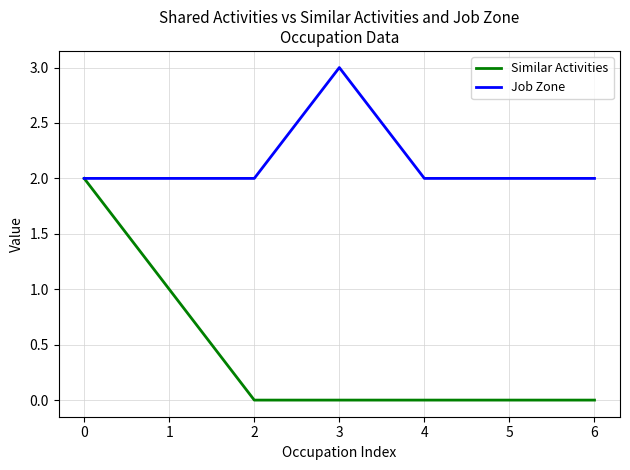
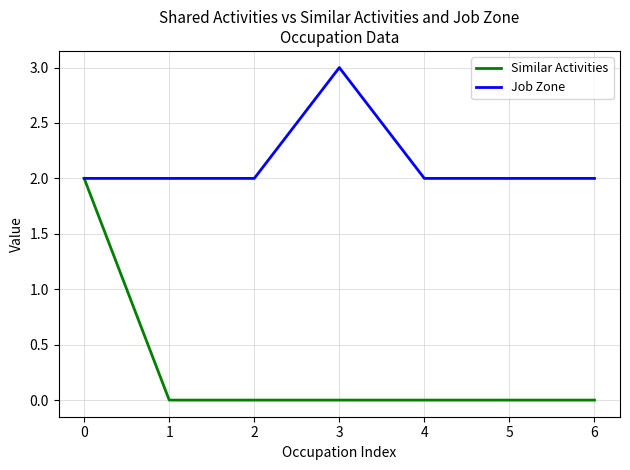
Similar Activities, 1: 1 -> 0
